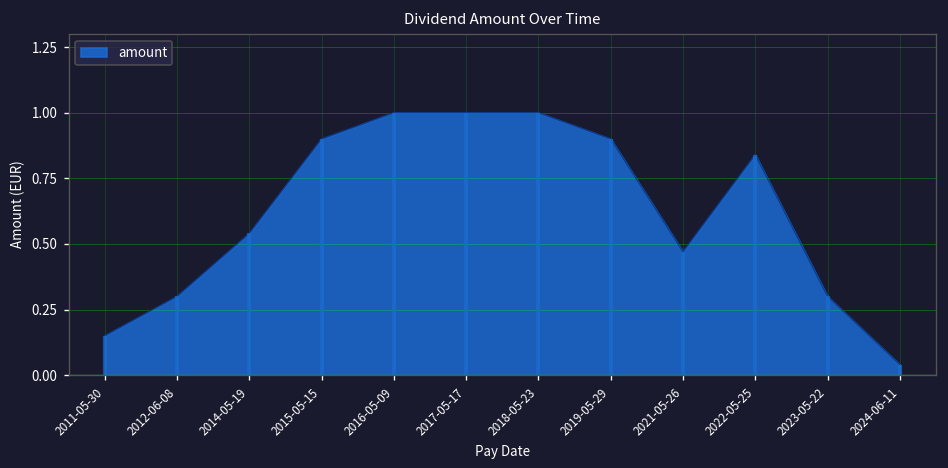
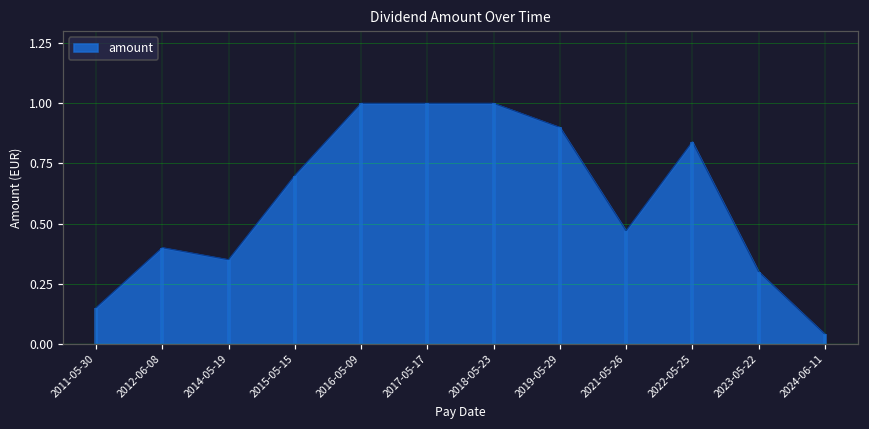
2012-06-08: 0.3 -> 0.4
2014-05-19: 0.54 -> 0.35
2015-05-15: 0.9 -> 0.7
